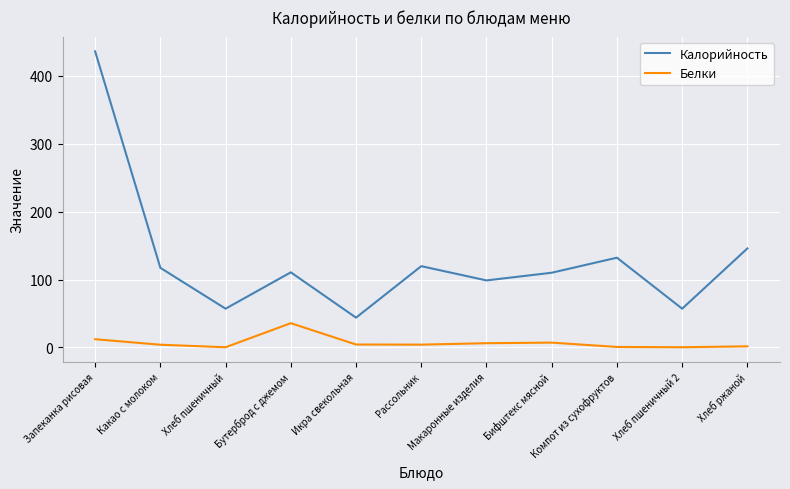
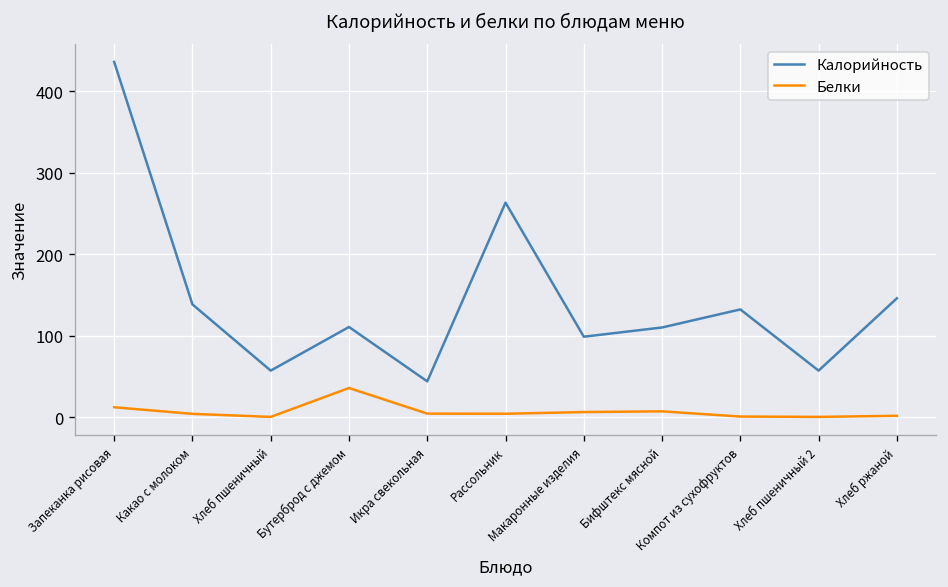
Калорийность, Какао с молоком: 120 -> 140
Калорийность, Рассольник: 120 -> 260
